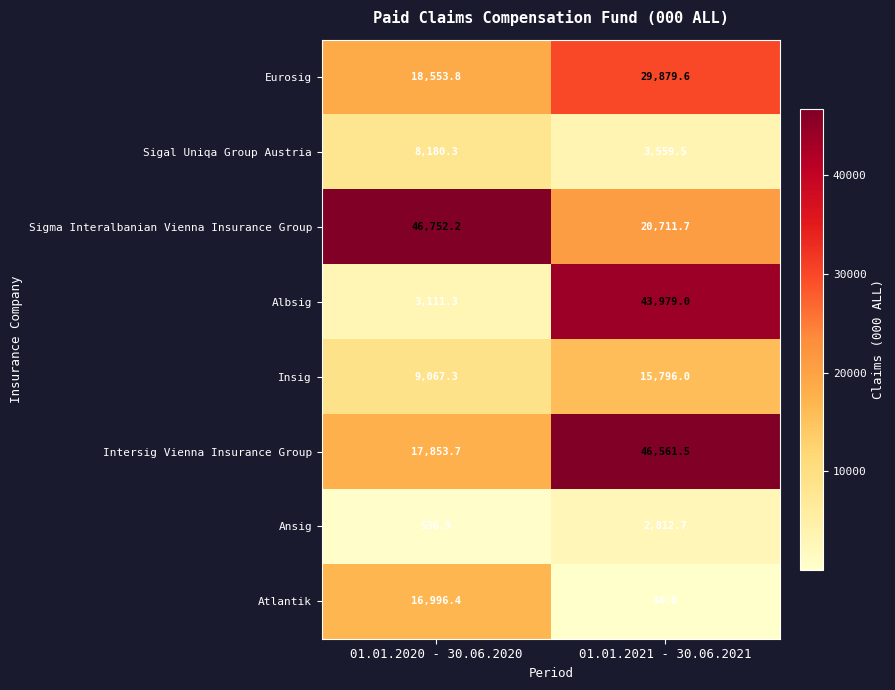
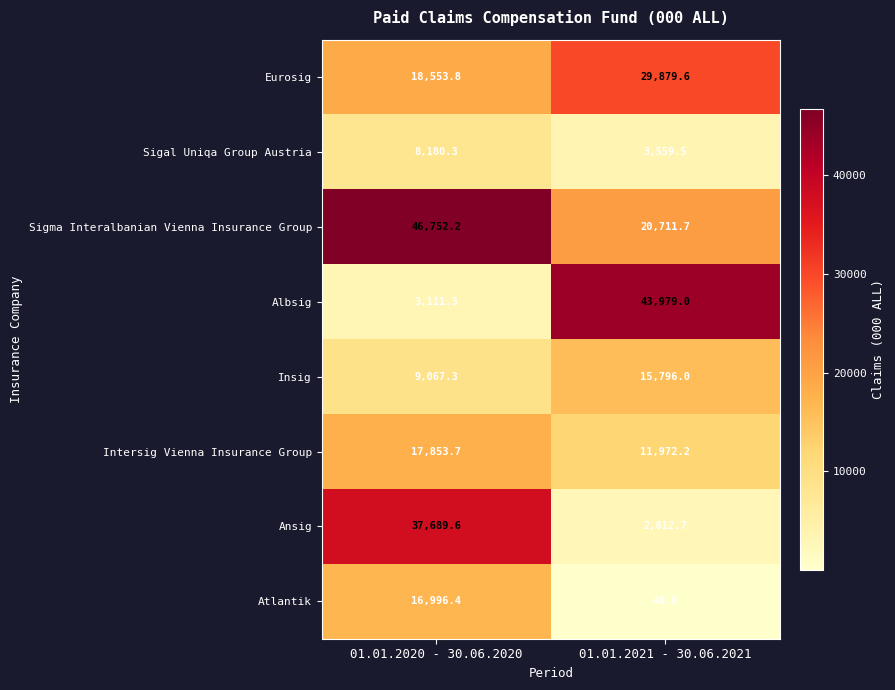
Intersig Vienna Insurance Group, 01.01.2021 - 30.06.2021: 46,561.5 -> 11,972.2
Ansig, 01.01.2020 - 30.06.2020: 536.9 -> 37,689.6
